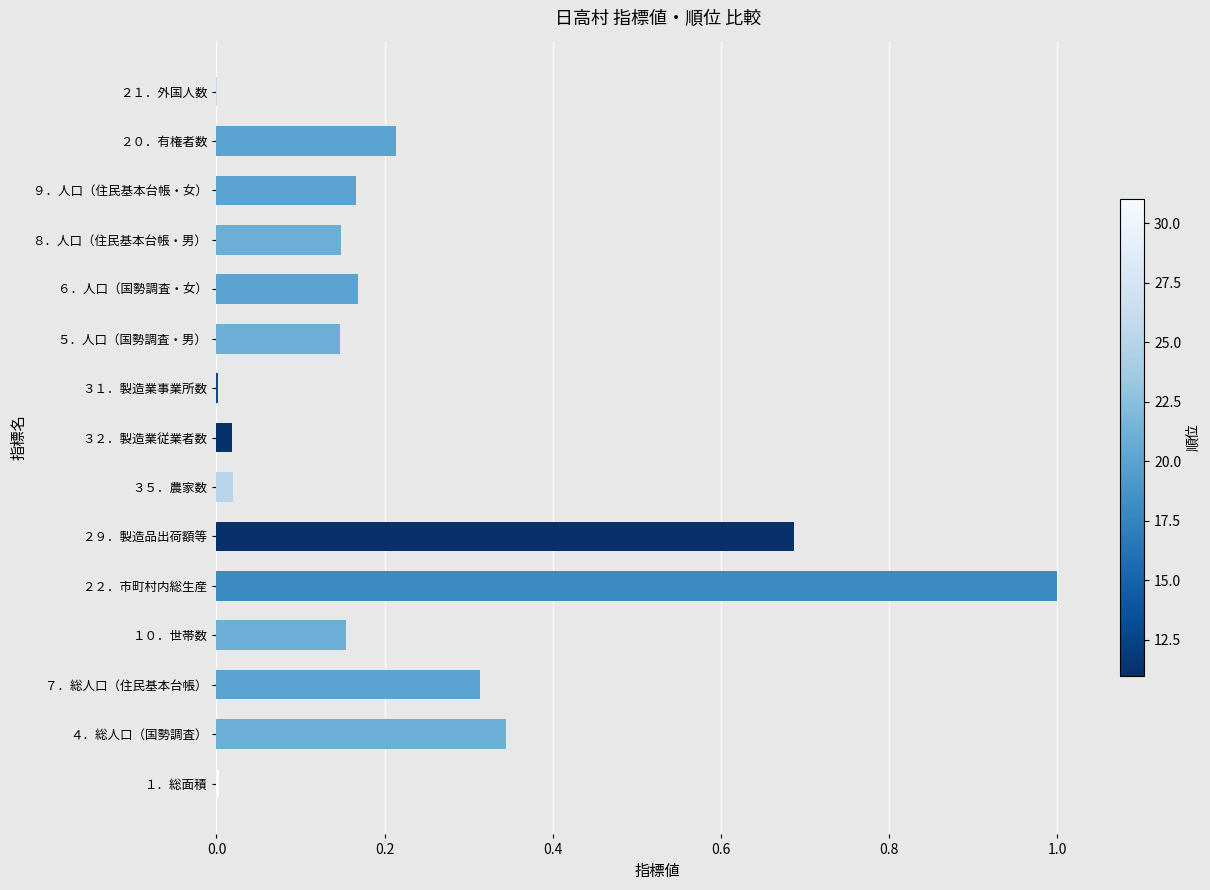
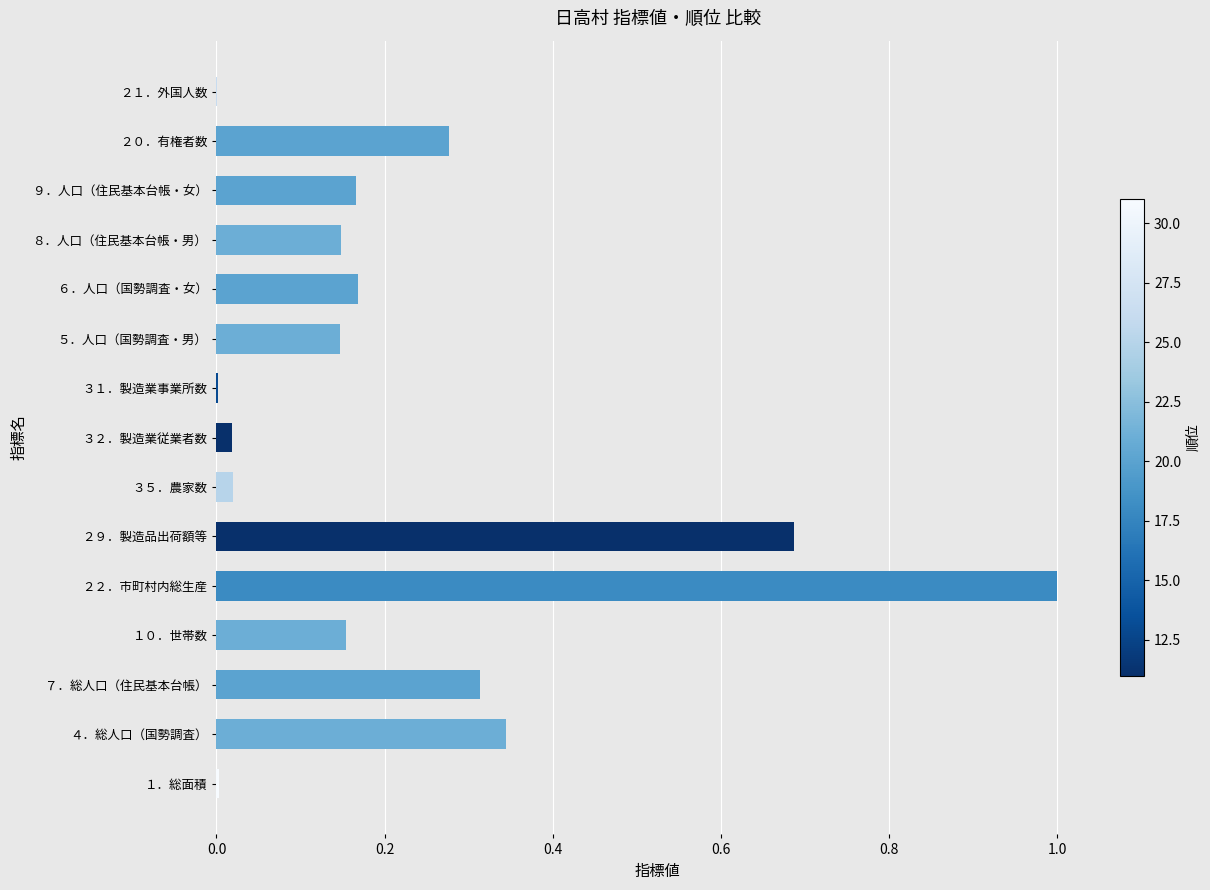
２０．有権者数: 0.21 -> 0.28
